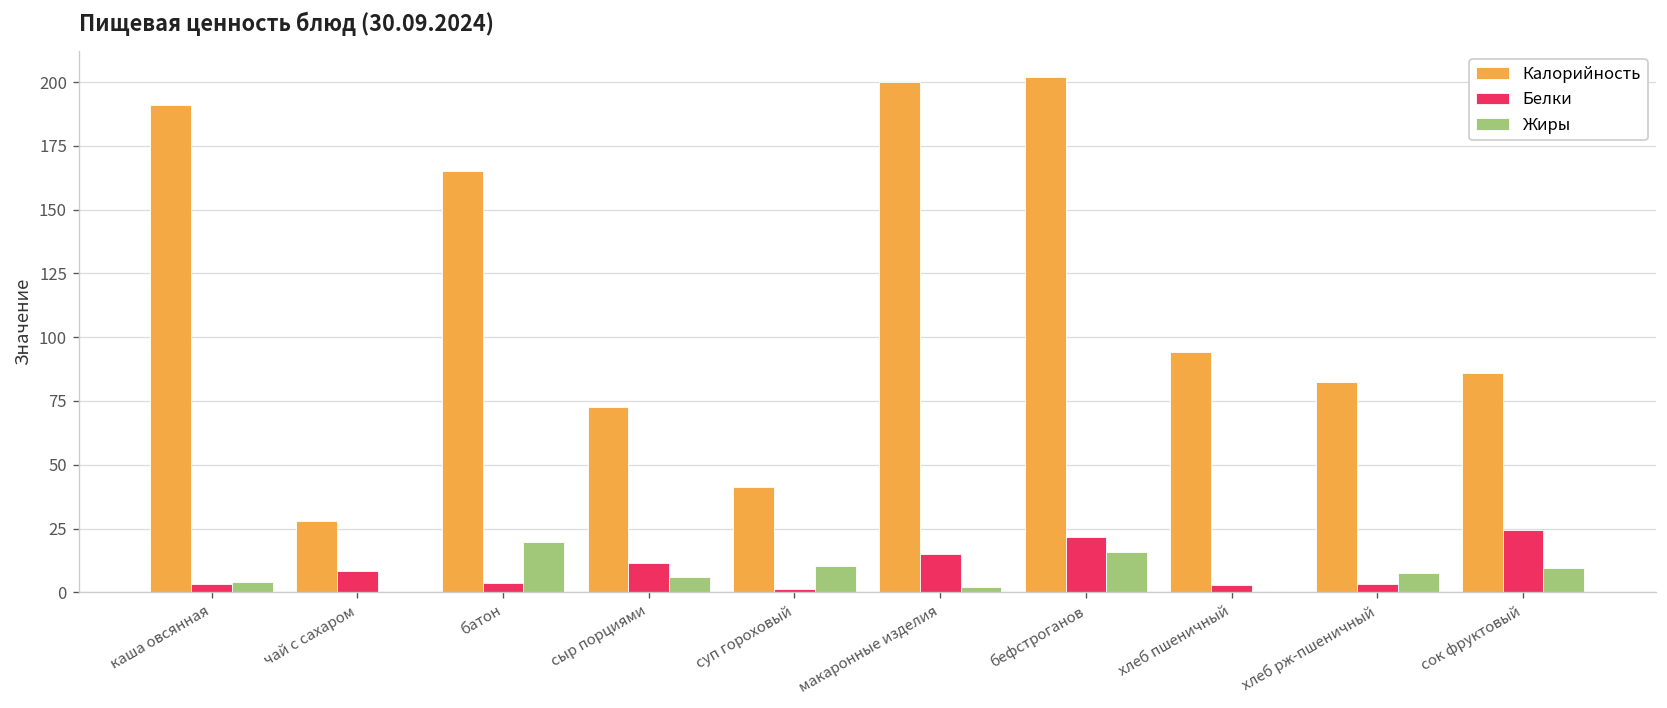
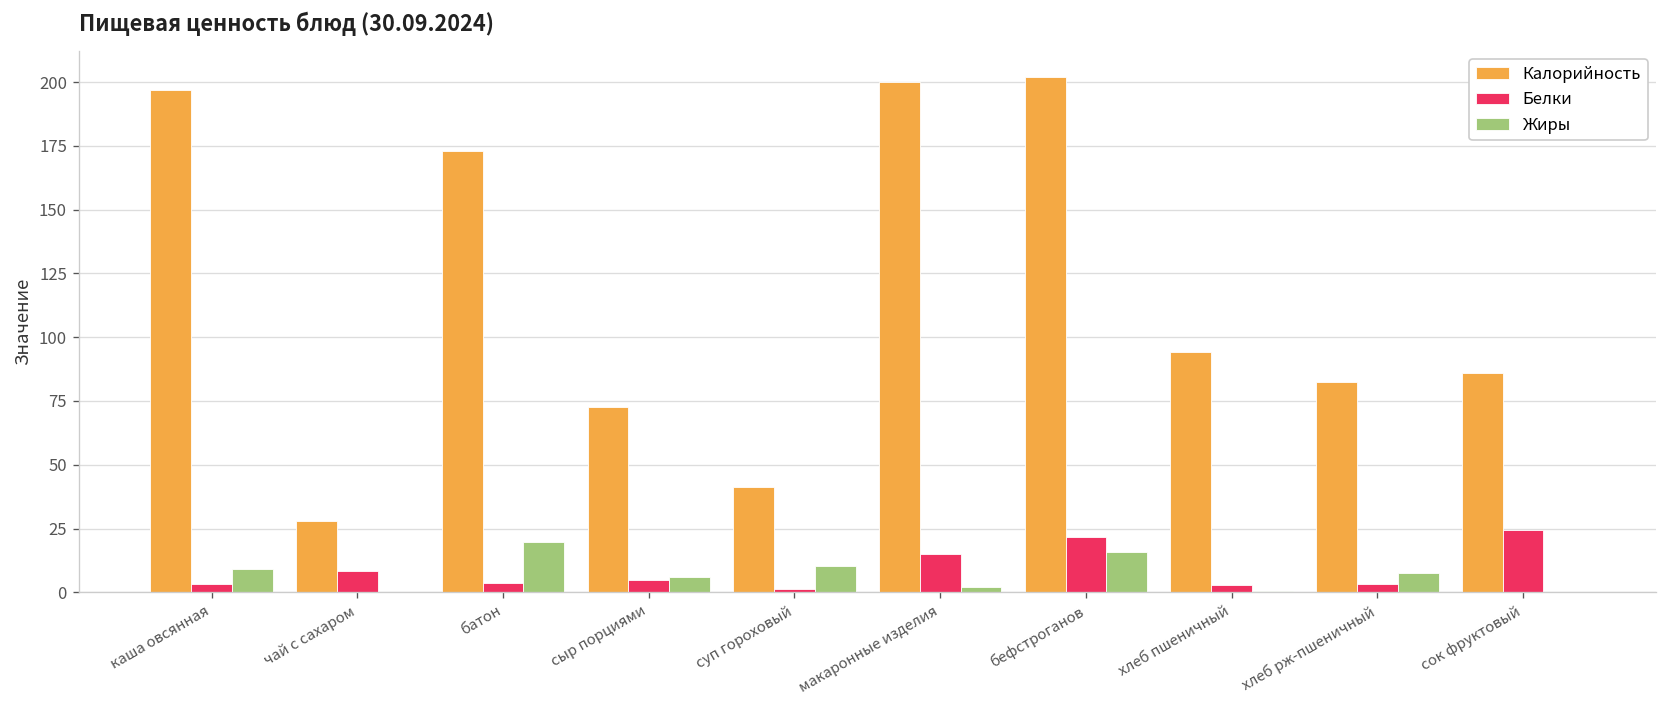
Калорийность, каша овсянная: 191 -> 197
Жиры, каша овсянная: 4 -> 9
Калорийность, батон: 165 -> 173
Белки, сыр порциями: 11 -> 5
Жиры, сок фруктовый: 10 -> 0
